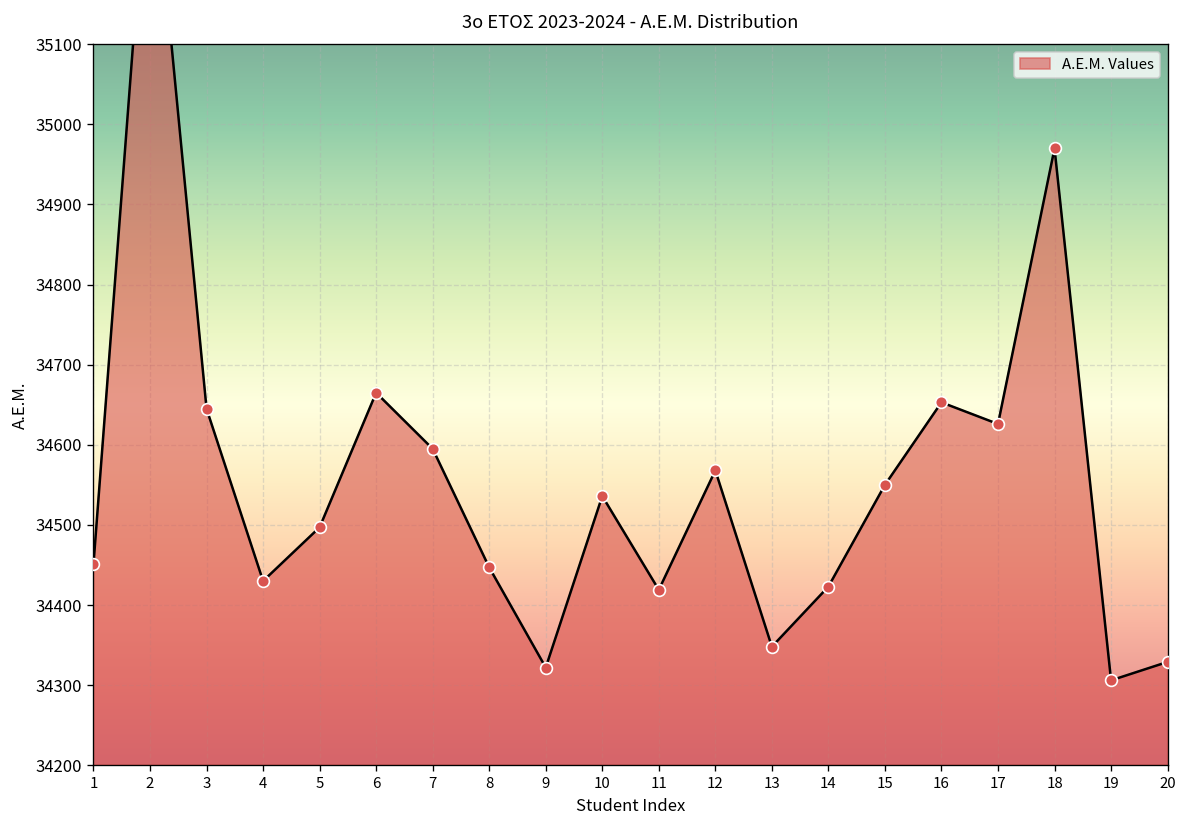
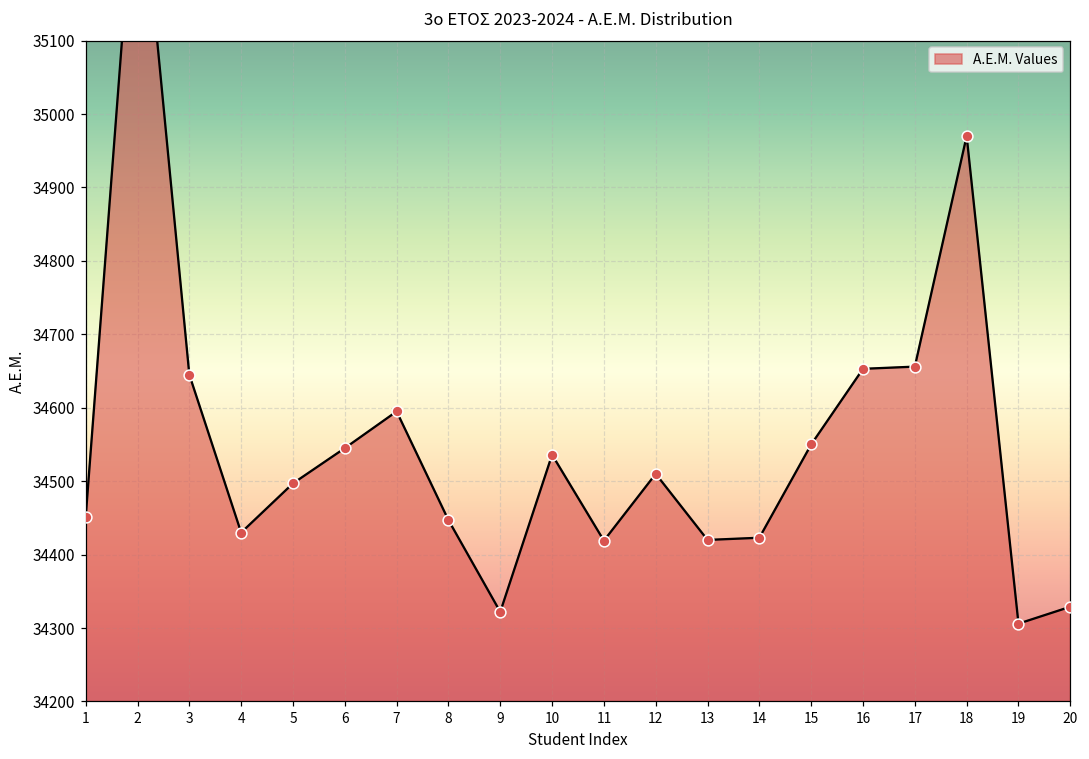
6: 34670 -> 34550
12: 34570 -> 34510
13: 34350 -> 34420
17: 34630 -> 34660
